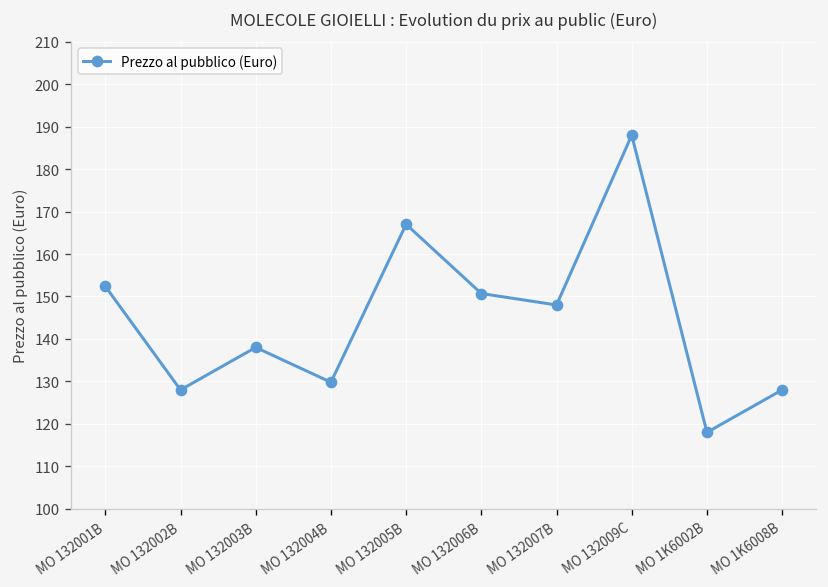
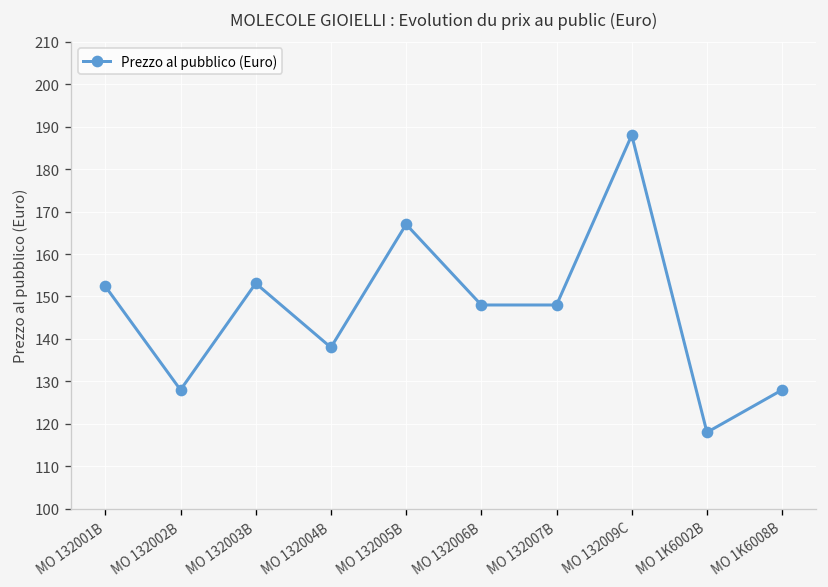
MO 132003B: 138 -> 153
MO 132004B: 130 -> 138
MO 132006B: 151 -> 148
